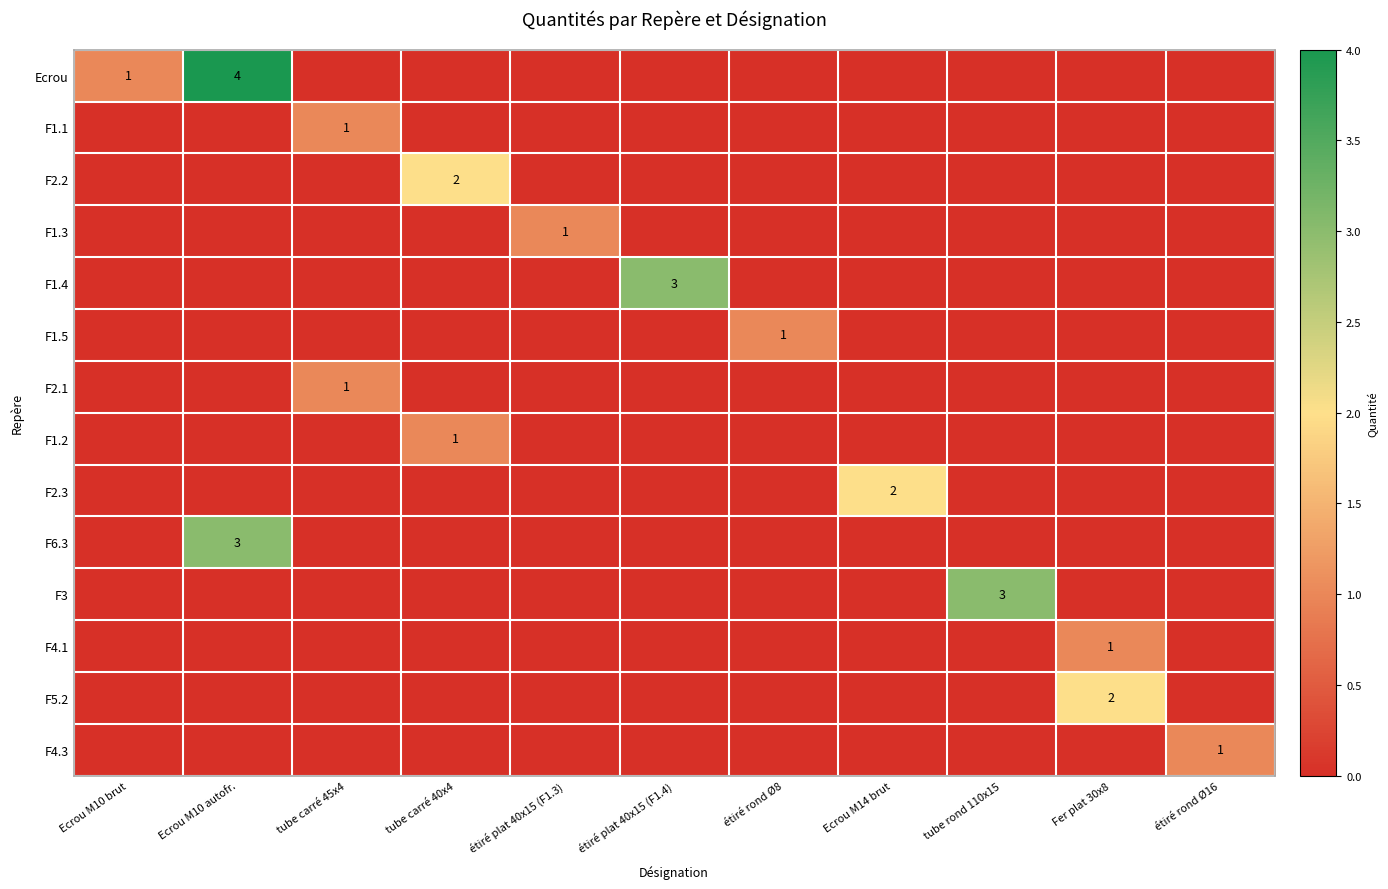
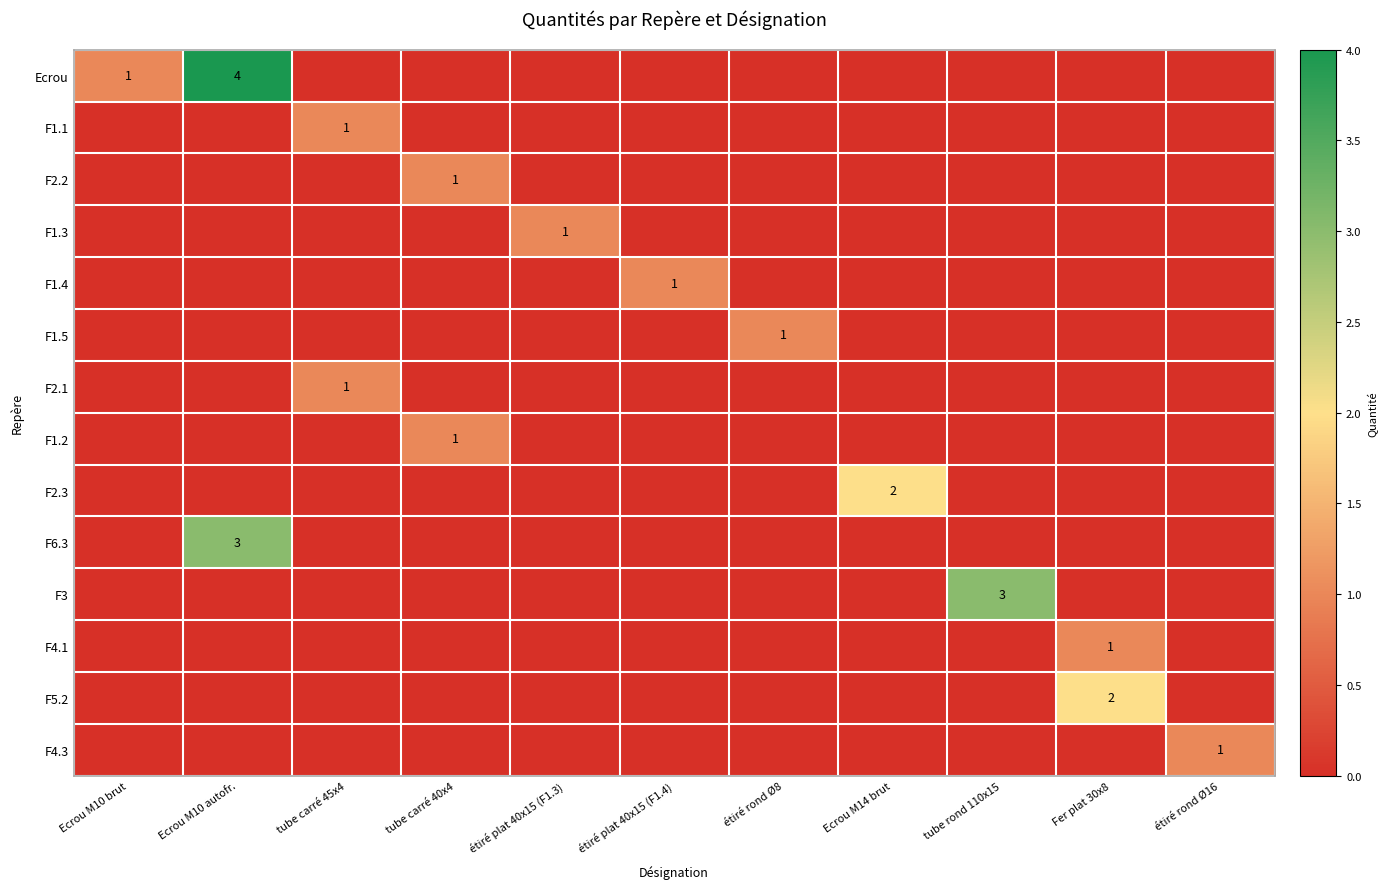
F2.2, tube carré 40x4: 2 -> 1
F1.4, étiré plat 40x15 (F1.4): 3 -> 1
